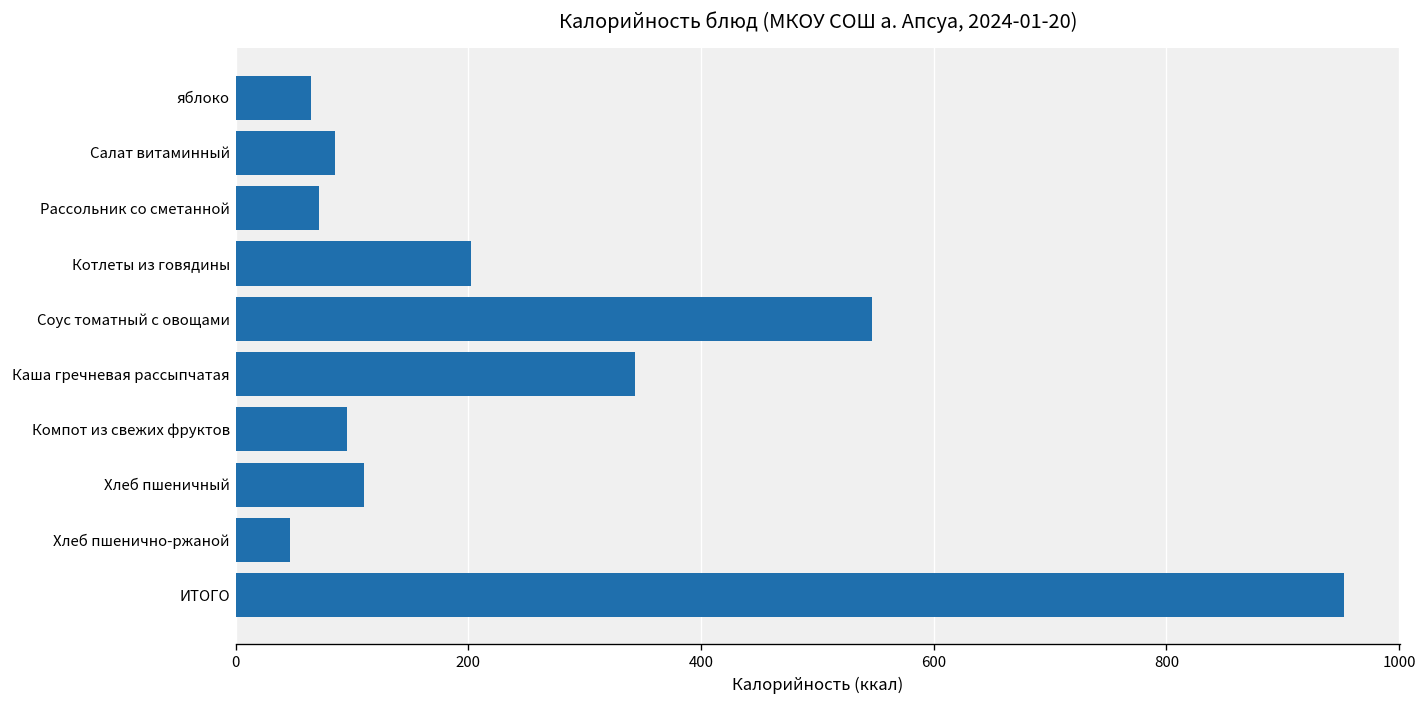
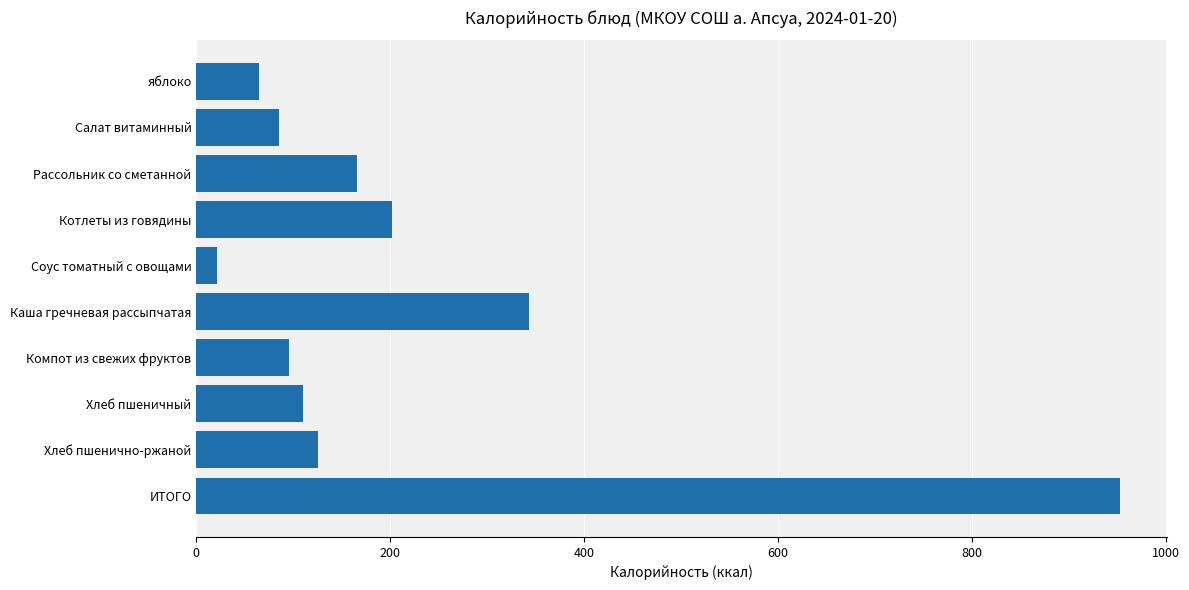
Рассольник со сметанной: 70 -> 170
Соус томатный с овощами: 550 -> 20
Хлеб пшенично-ржаной: 50 -> 130
